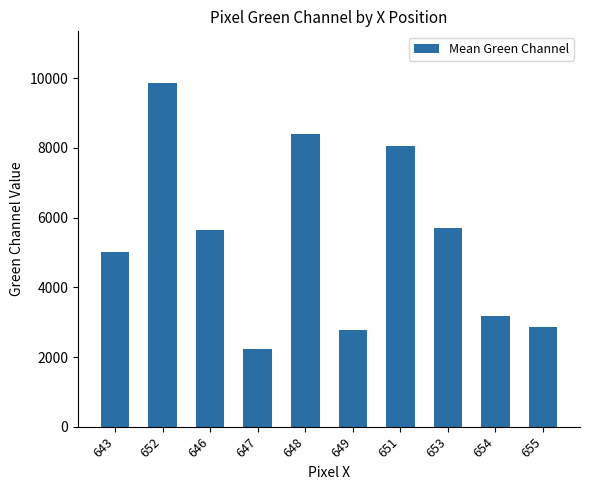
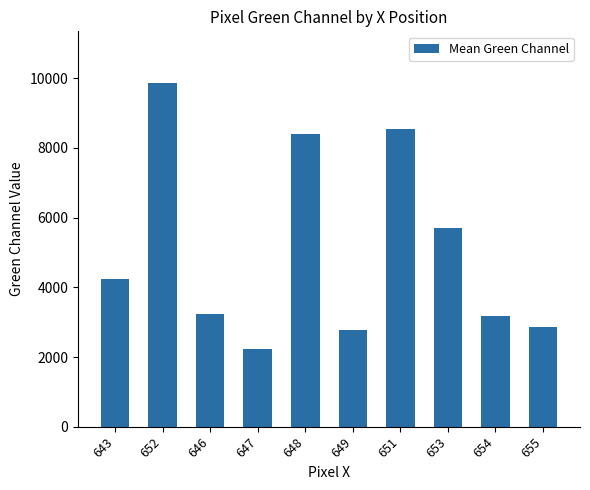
643: 5000 -> 4200
646: 5600 -> 3200
651: 8100 -> 8500
